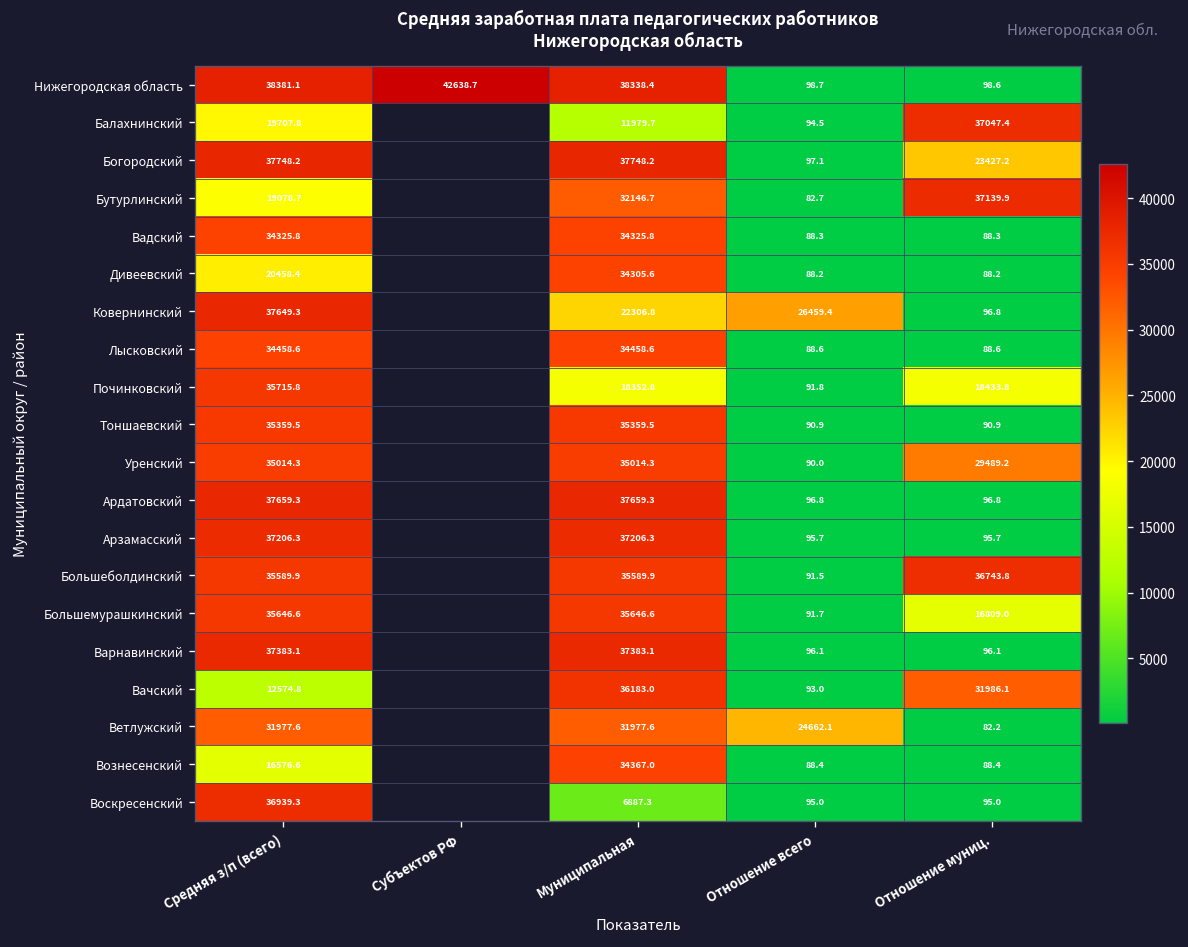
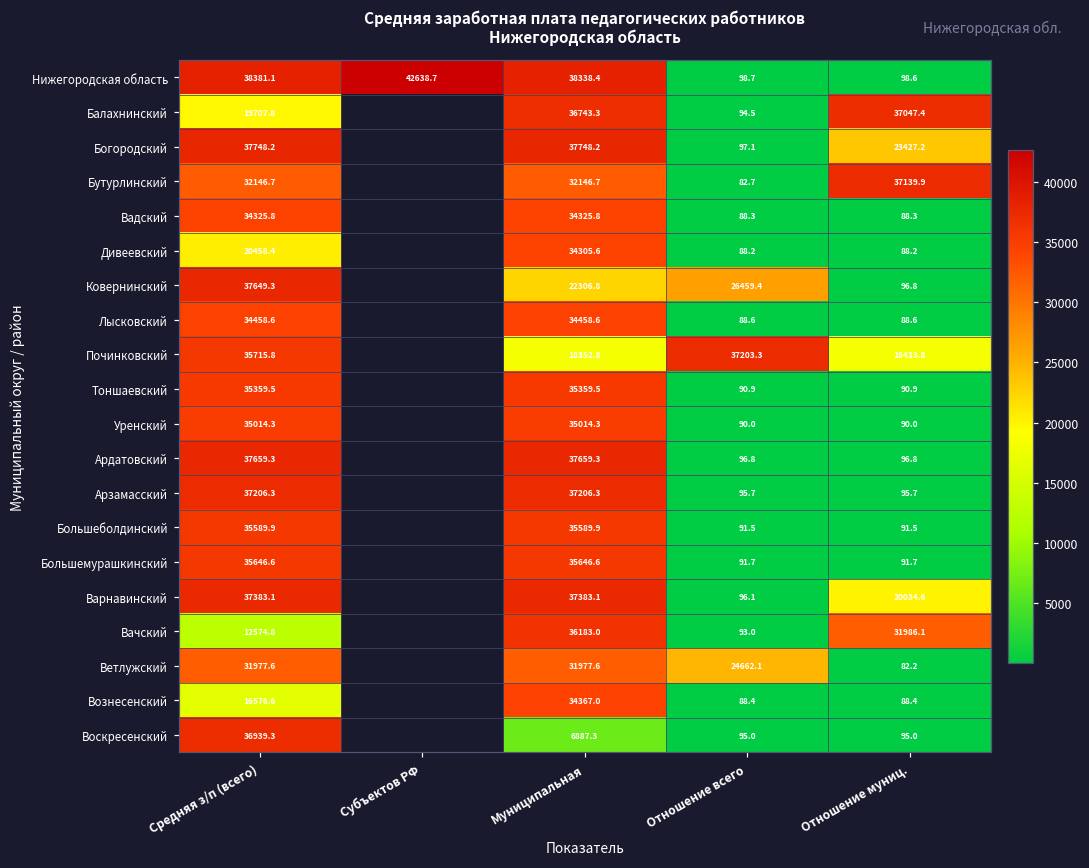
Балахнинский, Муниципальная: 11979.7 -> 36743.3
Бутурлинский, Средняя з/п (всего): 19078.7 -> 32146.7
Починковский, Отношение всего: 91.8 -> 37203.3
Уренский, Отношение муниц.: 29489.2 -> 90.0
Большеболдинский, Отношение муниц.: 36743.8 -> 91.5
Большемурашкинский, Отношение муниц.: 16809.0 -> 91.7
Варнавинский, Отношение муниц.: 96.1 -> 20034.6
